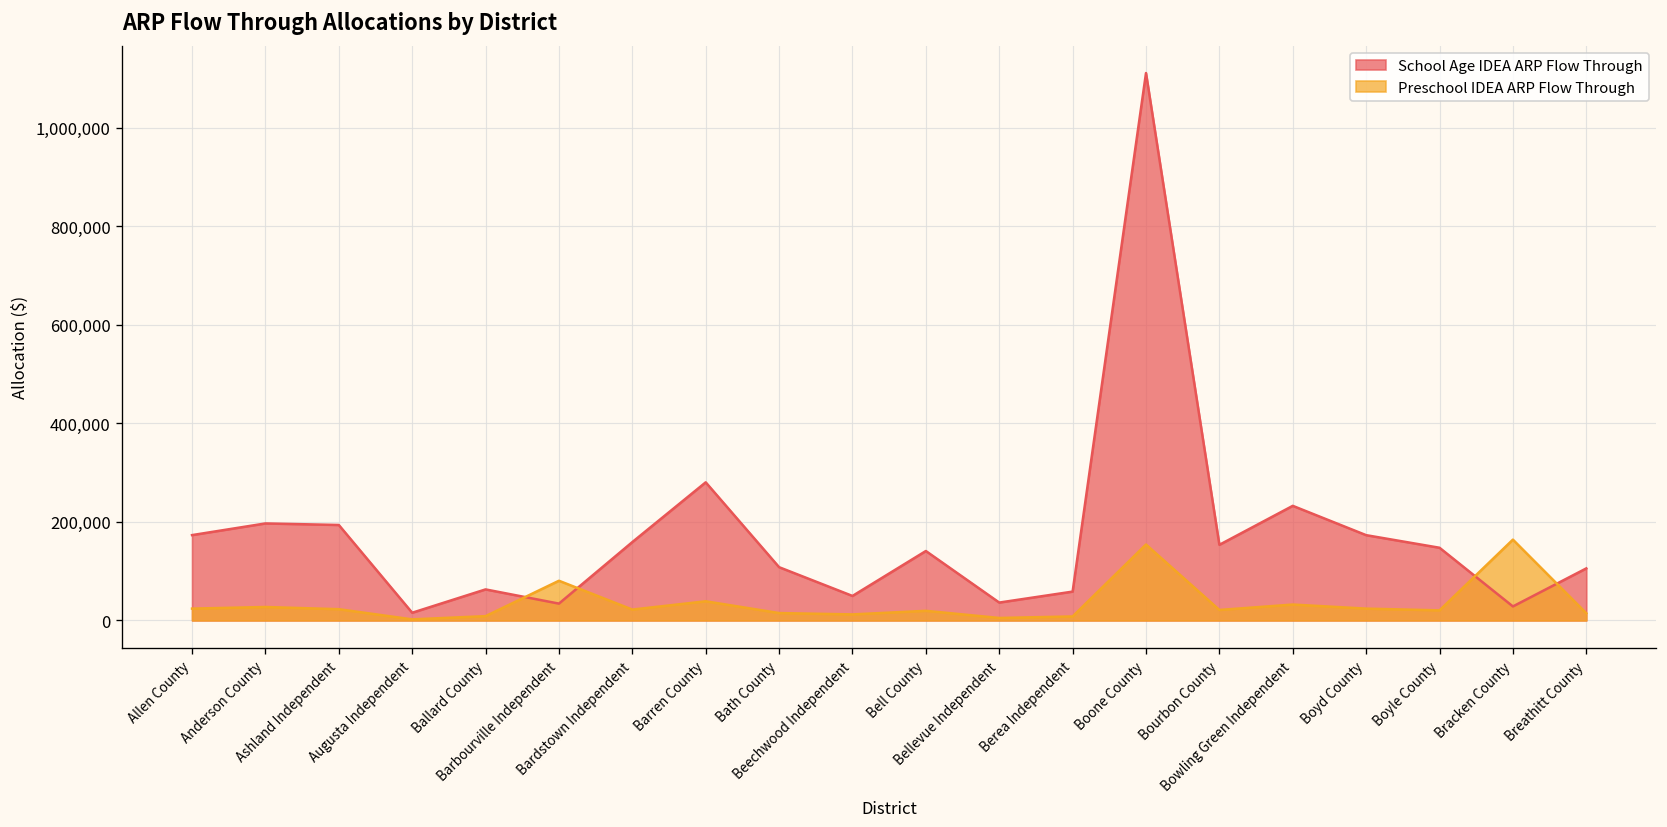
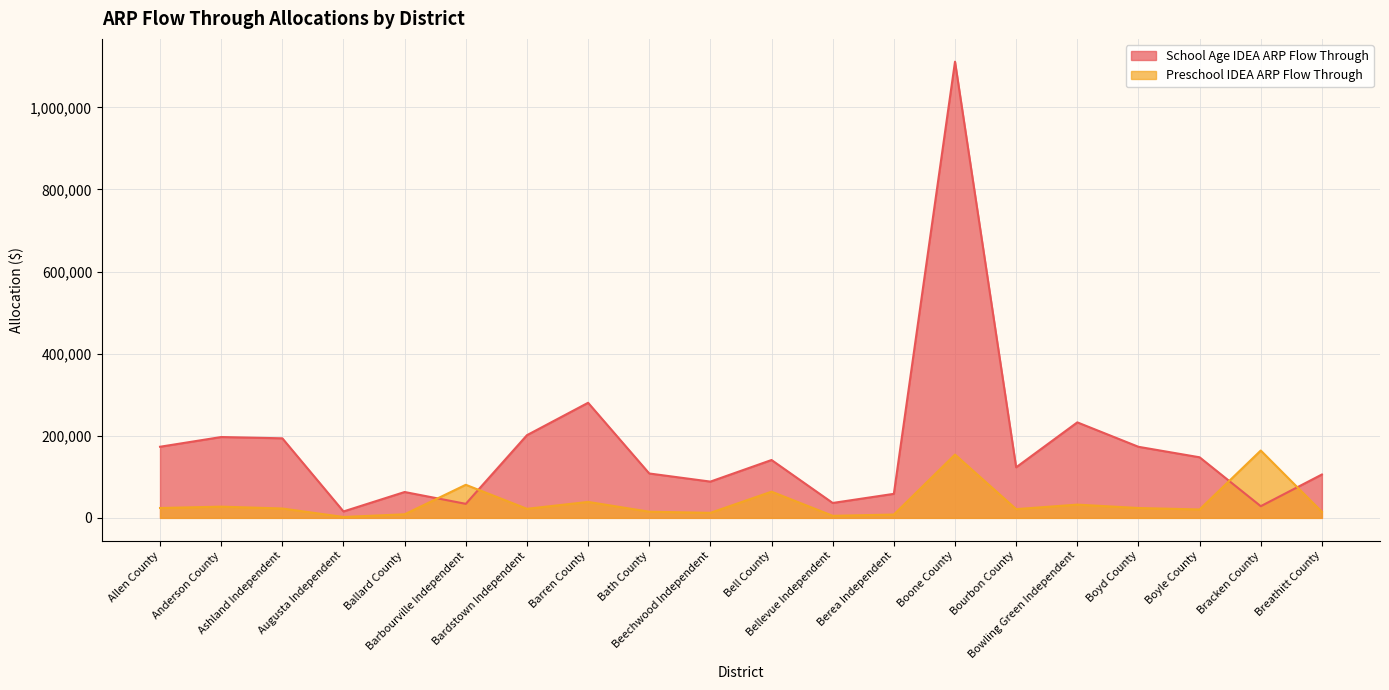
School Age IDEA ARP Flow Through, Bardstown Independent: 160,000 -> 200,000
School Age IDEA ARP Flow Through, Beechwood Independent: 50,000 -> 90,000
Preschool IDEA ARP Flow Through, Bell County: 20,000 -> 60,000
School Age IDEA ARP Flow Through, Bourbon County: 150,000 -> 120,000
